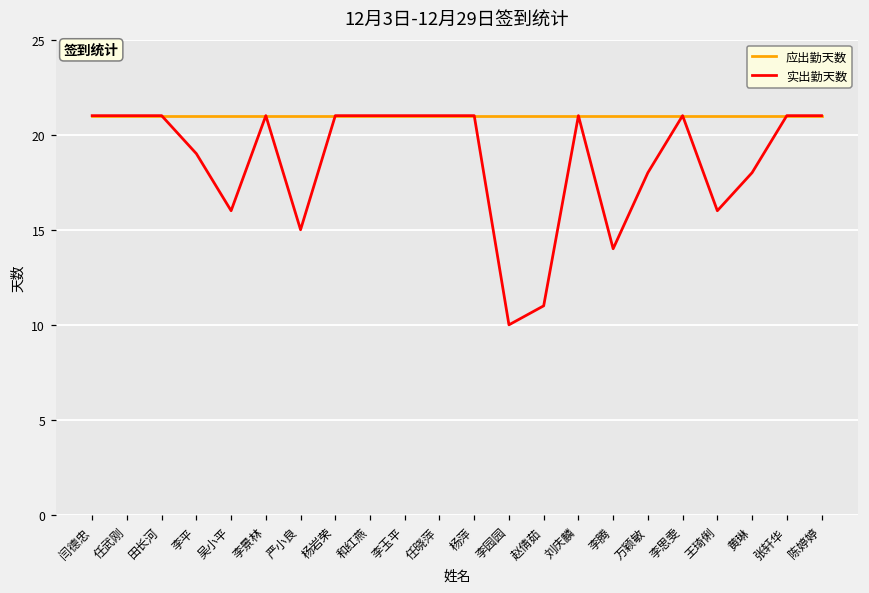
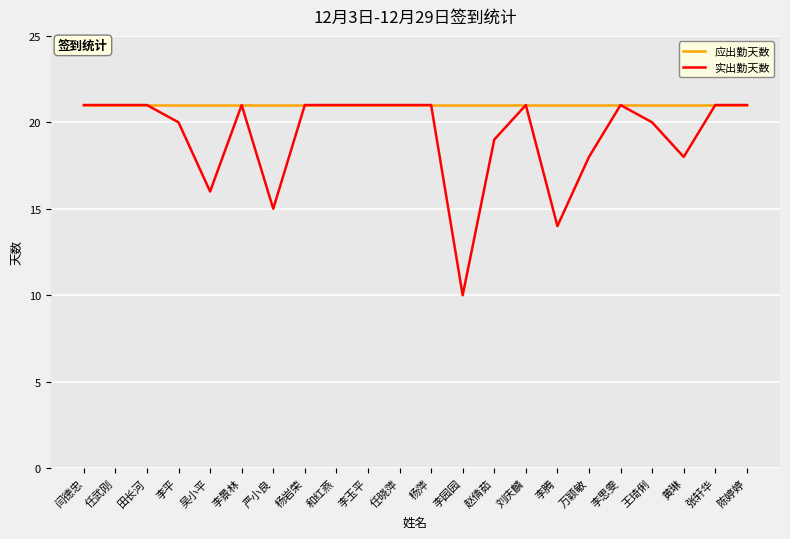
实出勤天数, 李平: 19 -> 20
实出勤天数, 赵倩茹: 11 -> 19
实出勤天数, 王琦俐: 16 -> 20
